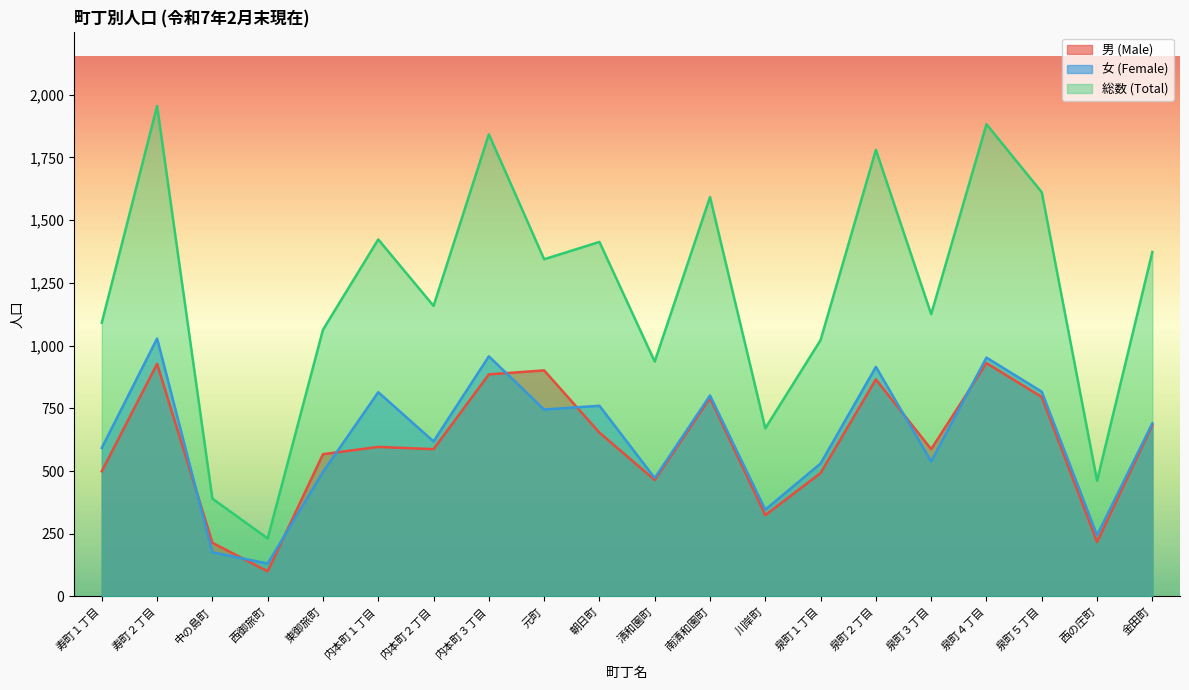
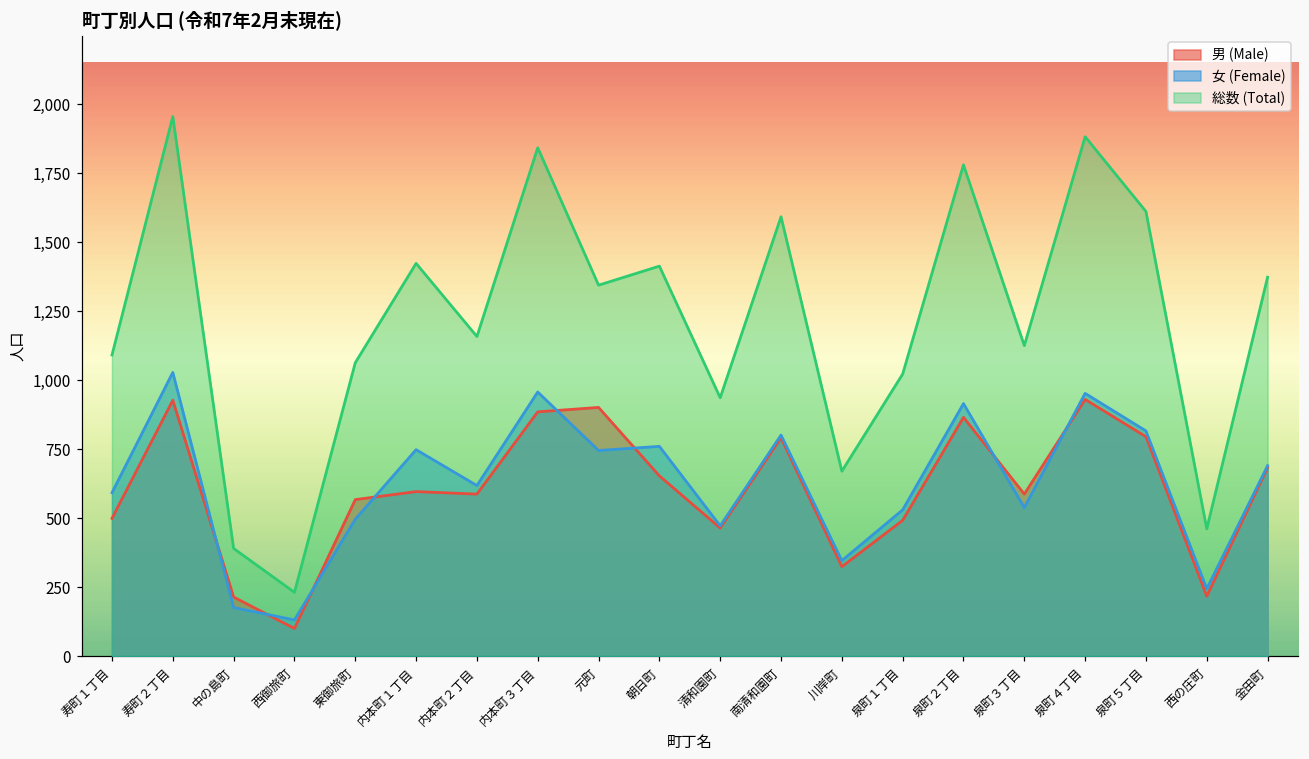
女 (Female), 内本町１丁目: 810 -> 750
